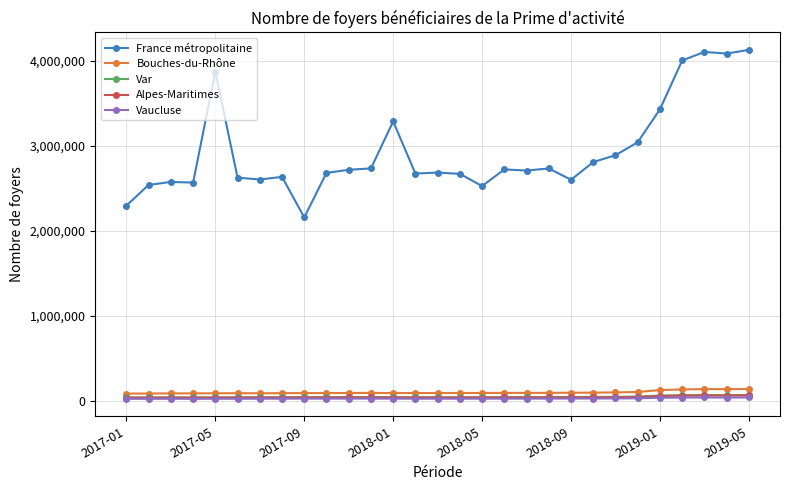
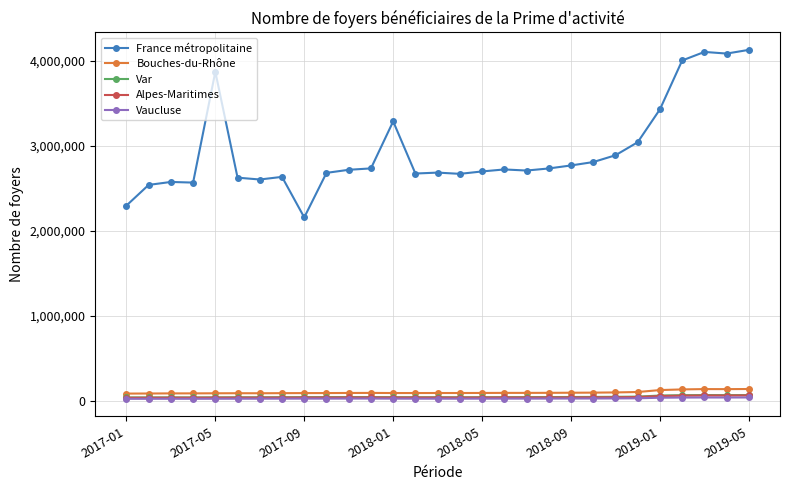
France métropolitaine, 2018-05: 2,500,000 -> 2,700,000
France métropolitaine, 2018-09: 2,600,000 -> 2,800,000
